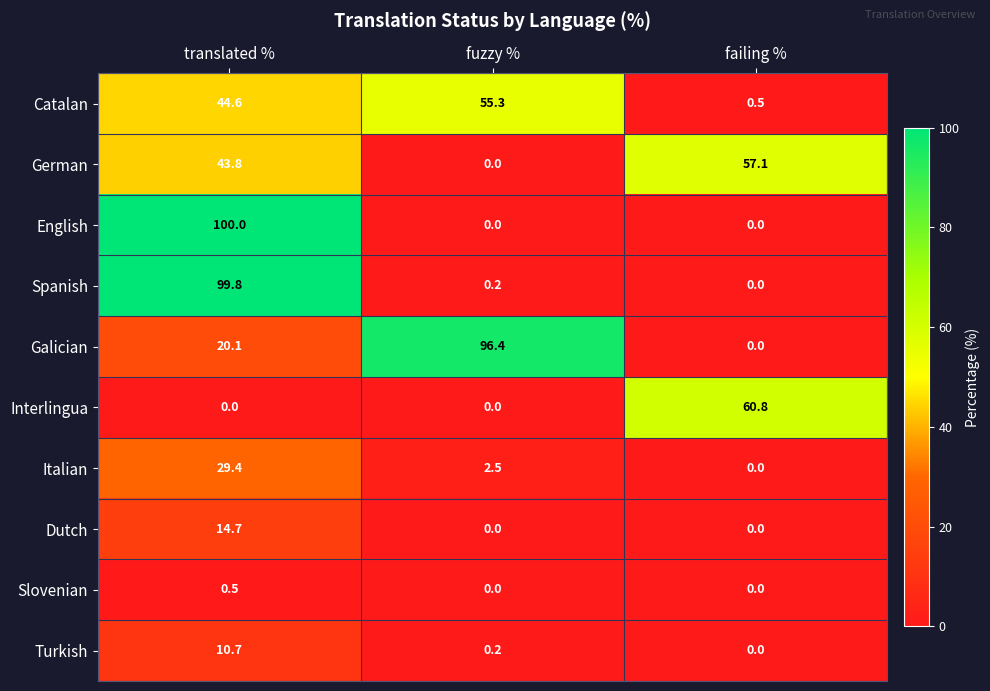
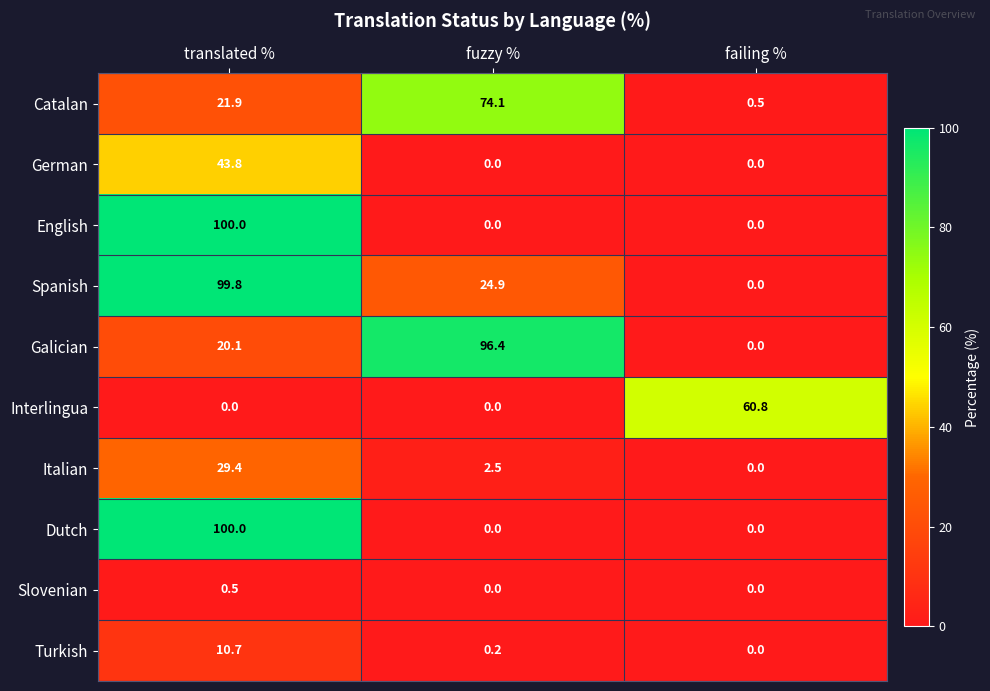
Catalan, translated %: 44.6 -> 21.9
Catalan, fuzzy %: 55.3 -> 74.1
German, failing %: 57.1 -> 0.0
Spanish, fuzzy %: 0.2 -> 24.9
Dutch, translated %: 14.7 -> 100.0
